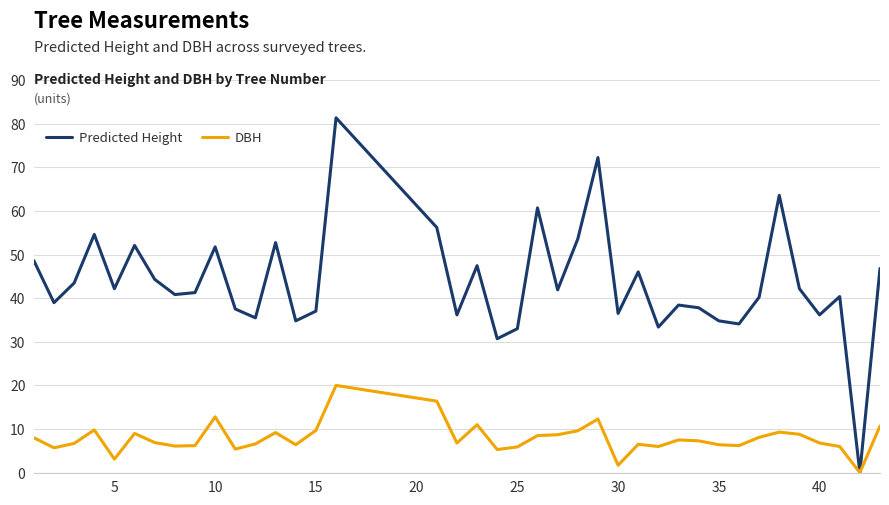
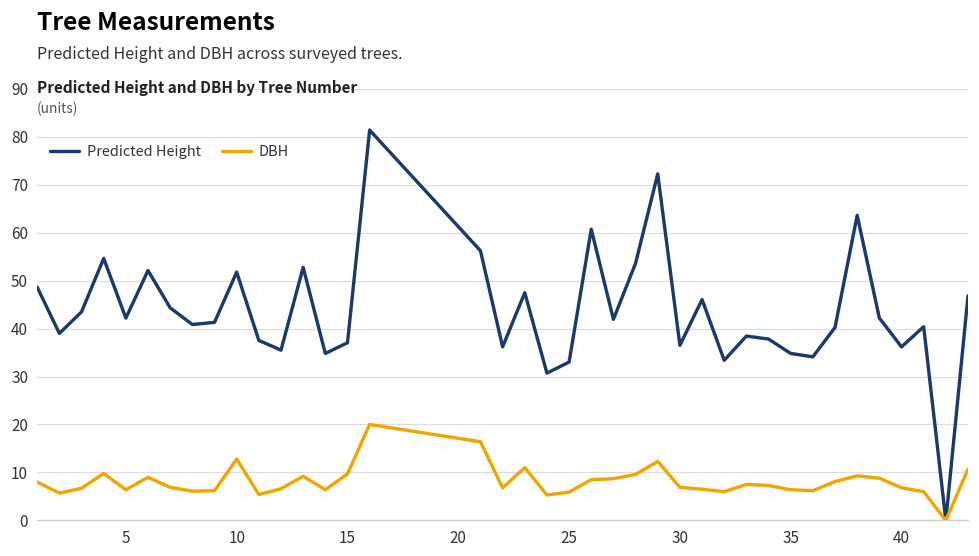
DBH, 5: 3 -> 6
DBH, 30: 2 -> 7
